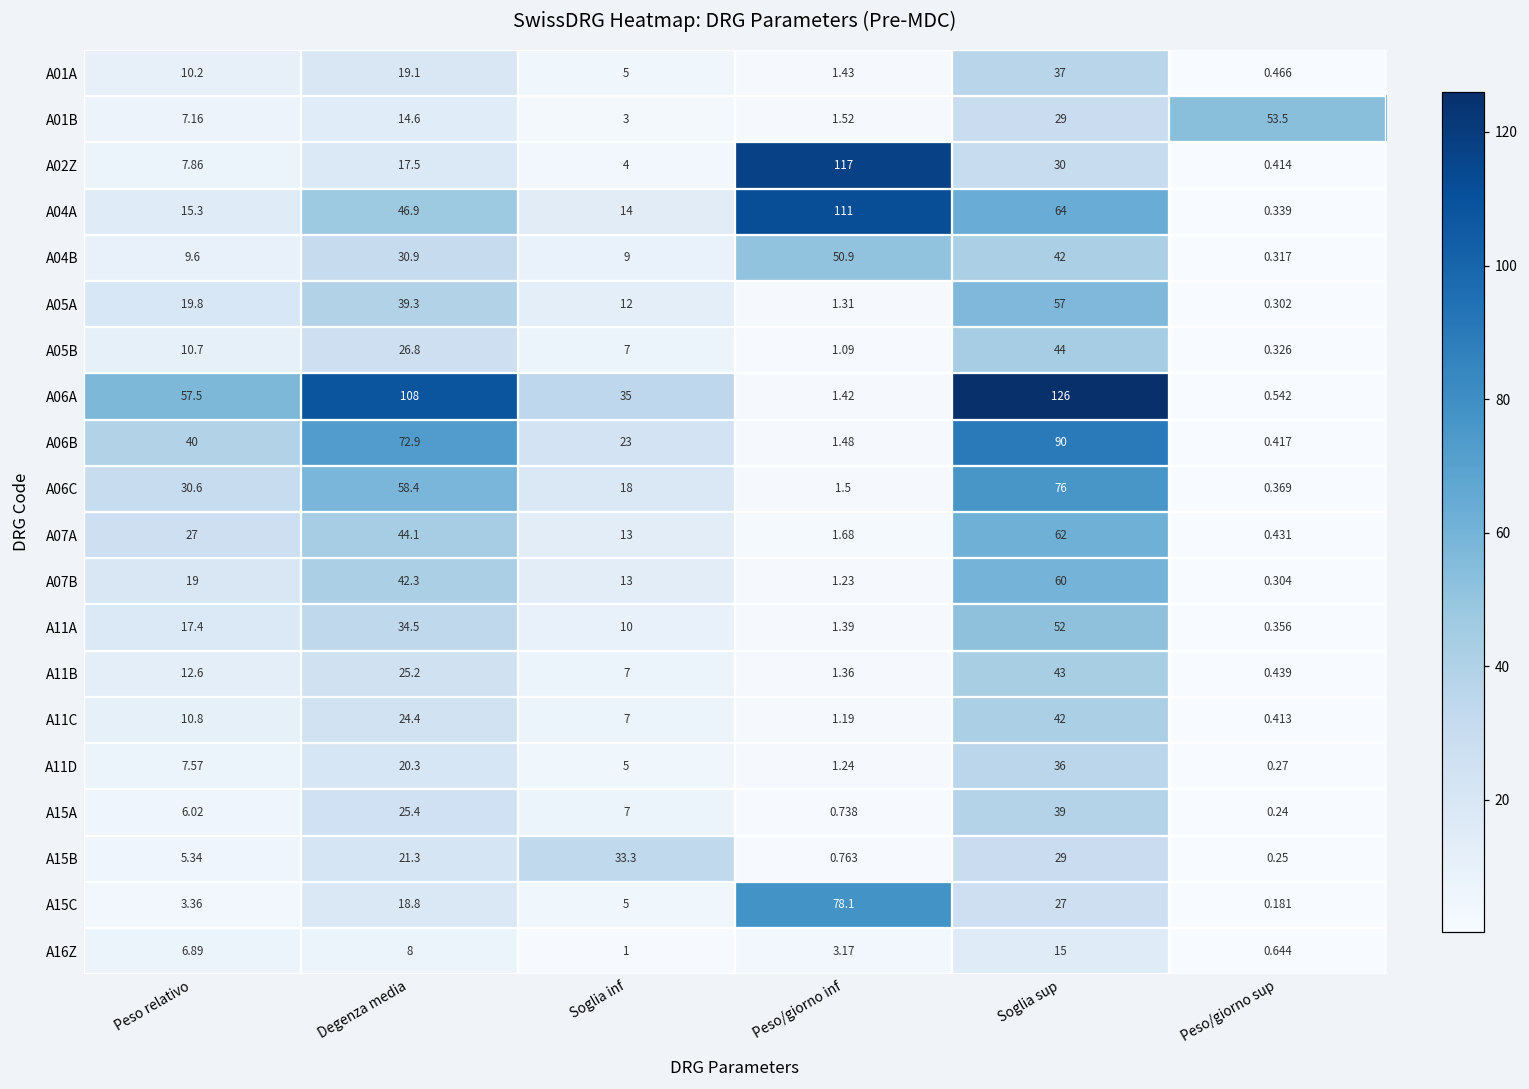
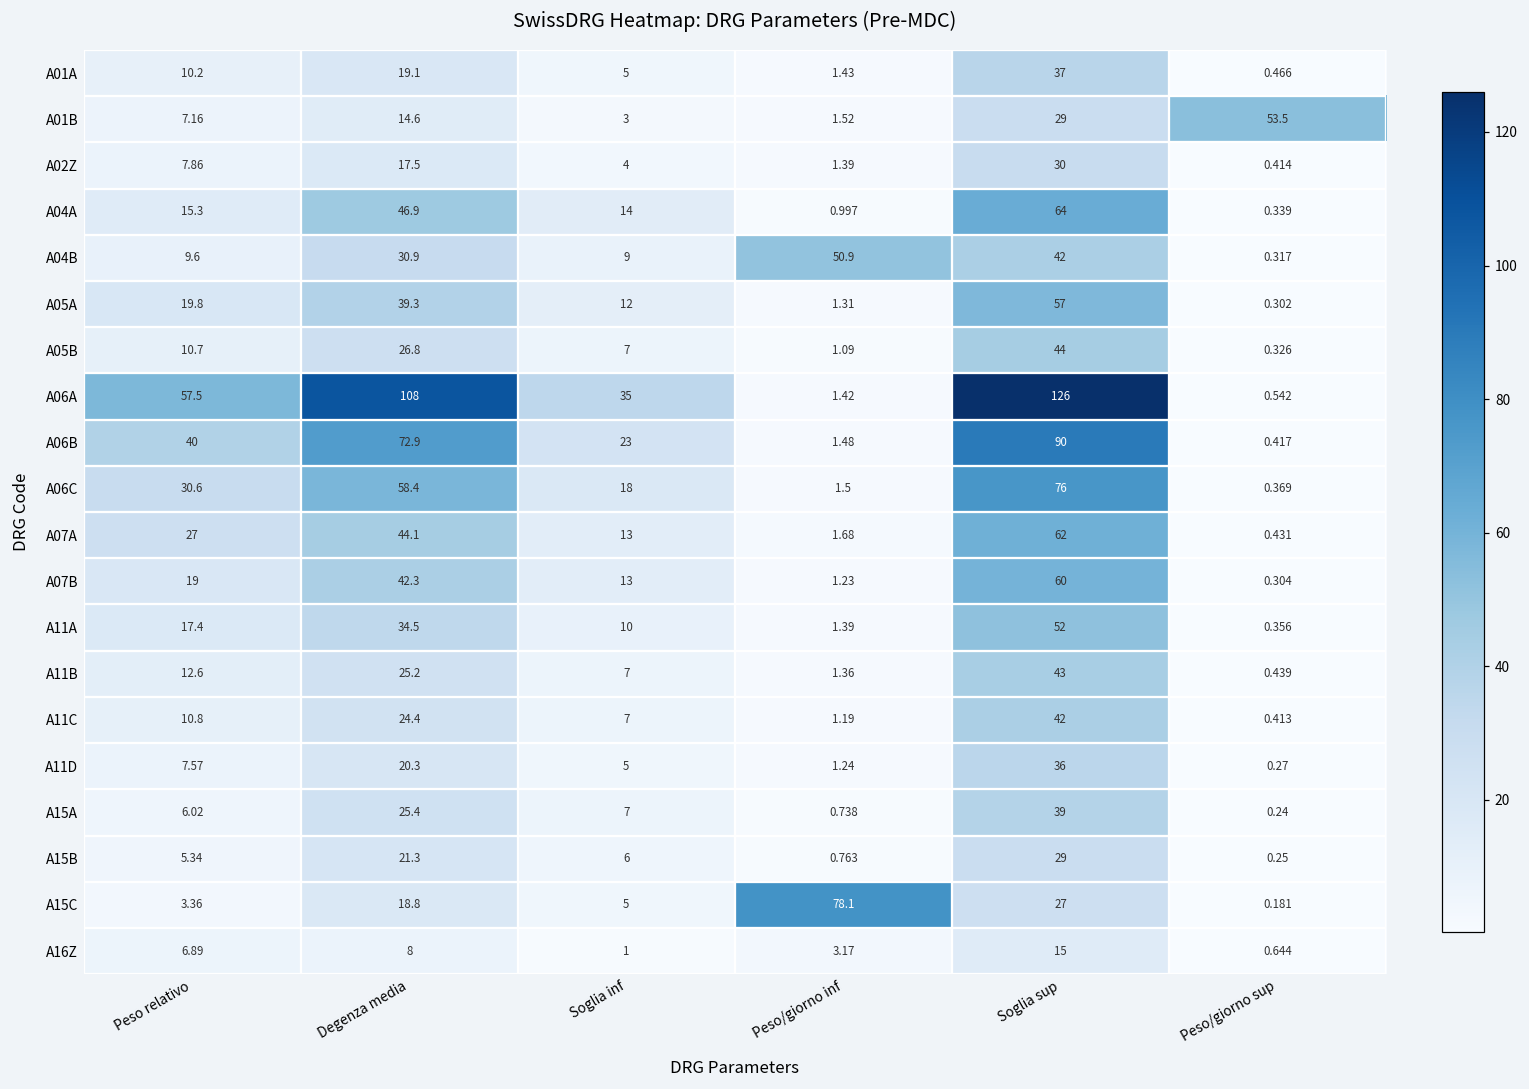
A02Z, Peso/giorno inf: 117 -> 1.39
A04A, Peso/giorno inf: 111 -> 0.997
A15B, Soglia inf: 33.3 -> 6
